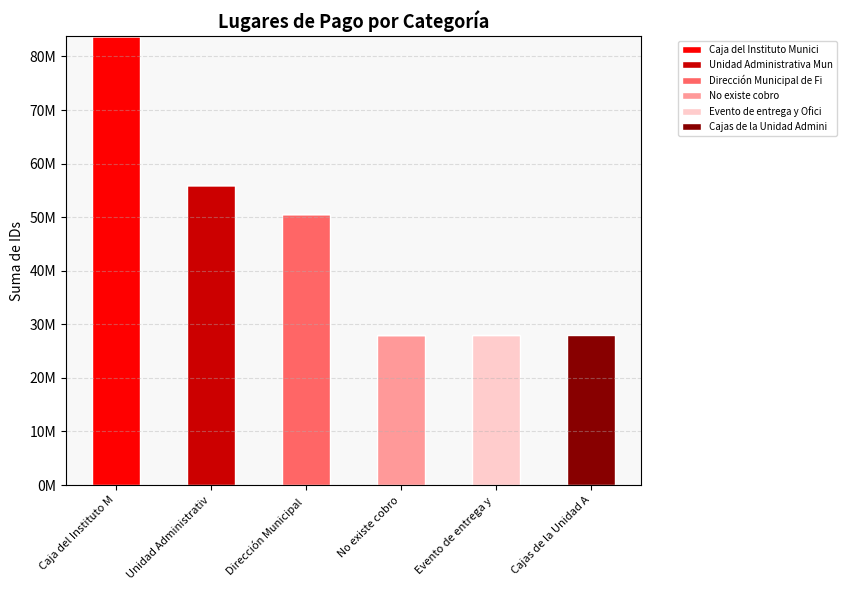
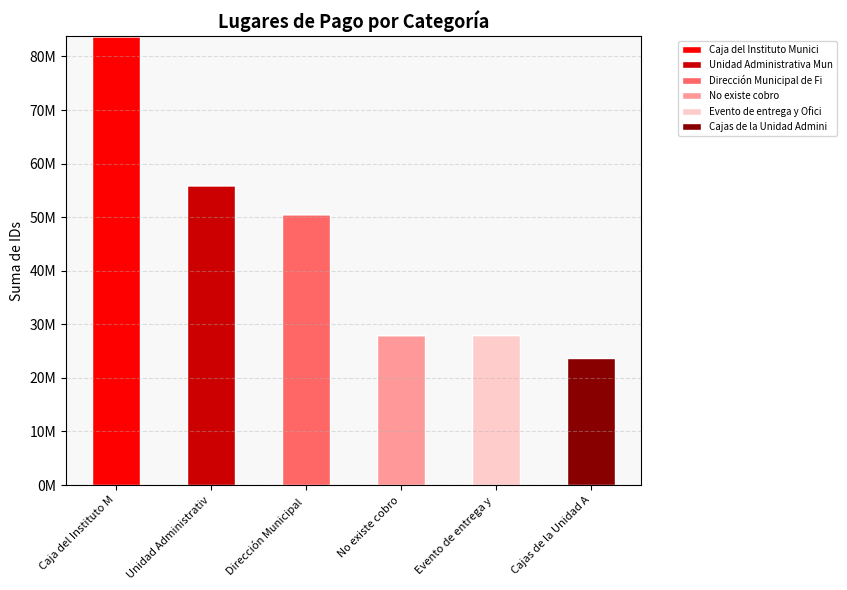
Cajas de la Unidad Admini, Cajas de la Unidad A: 28000000 -> 24000000
